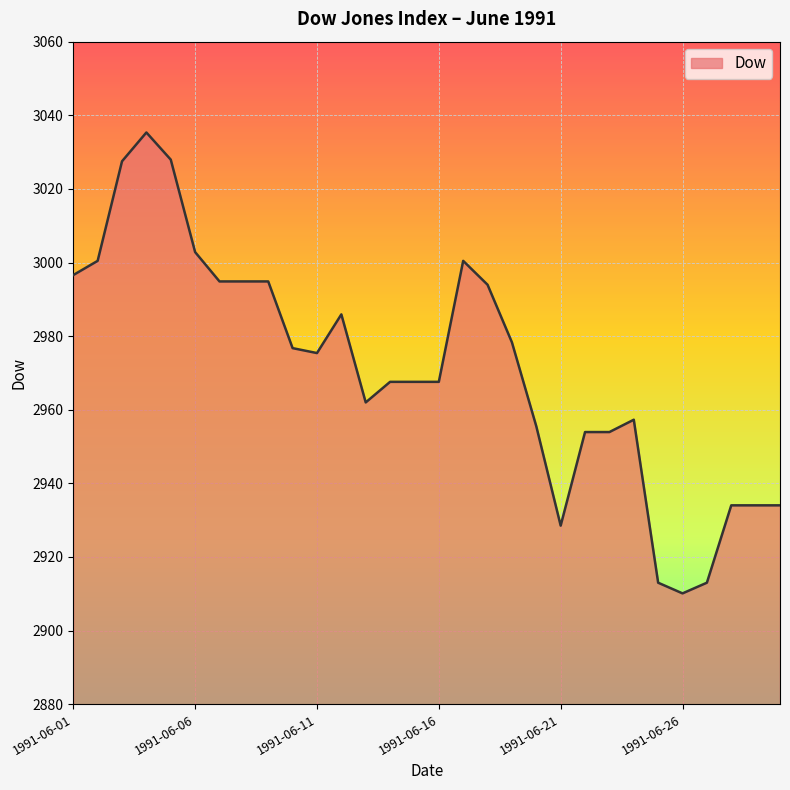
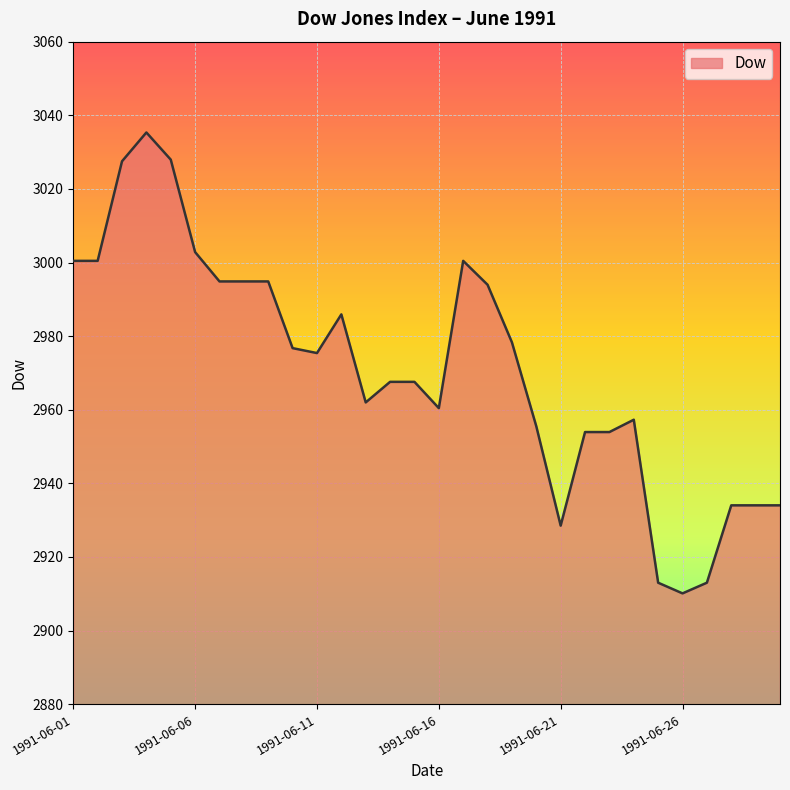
1991-06-01: 2997 -> 3000
1991-06-16: 2968 -> 2960
